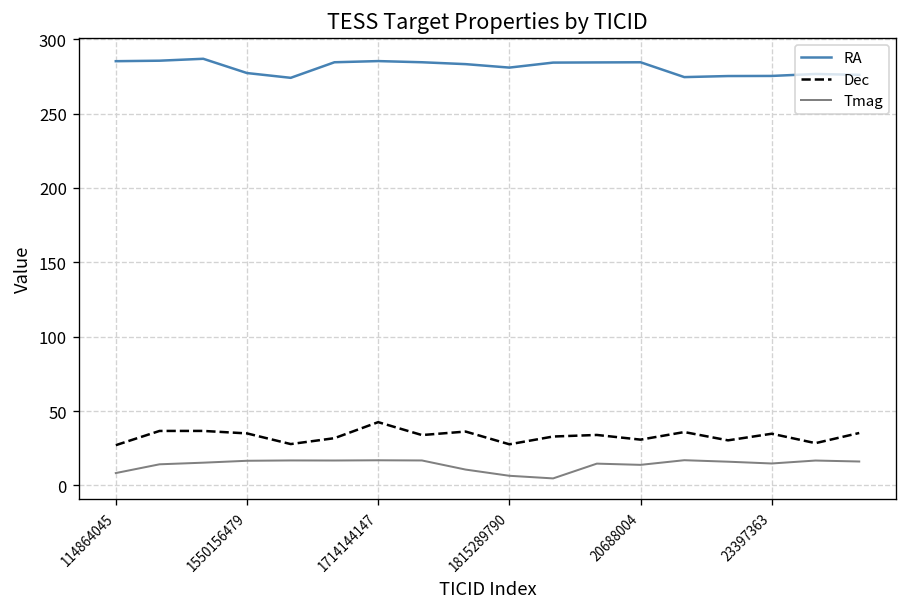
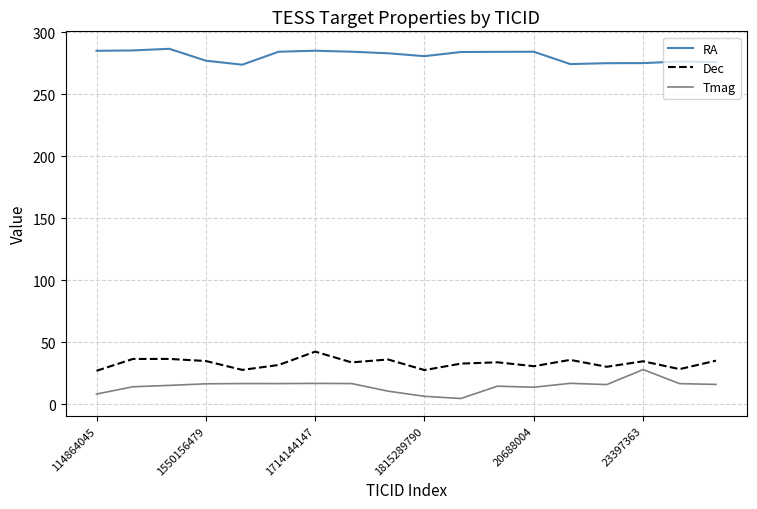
Tmag, 23397363: 15 -> 28
